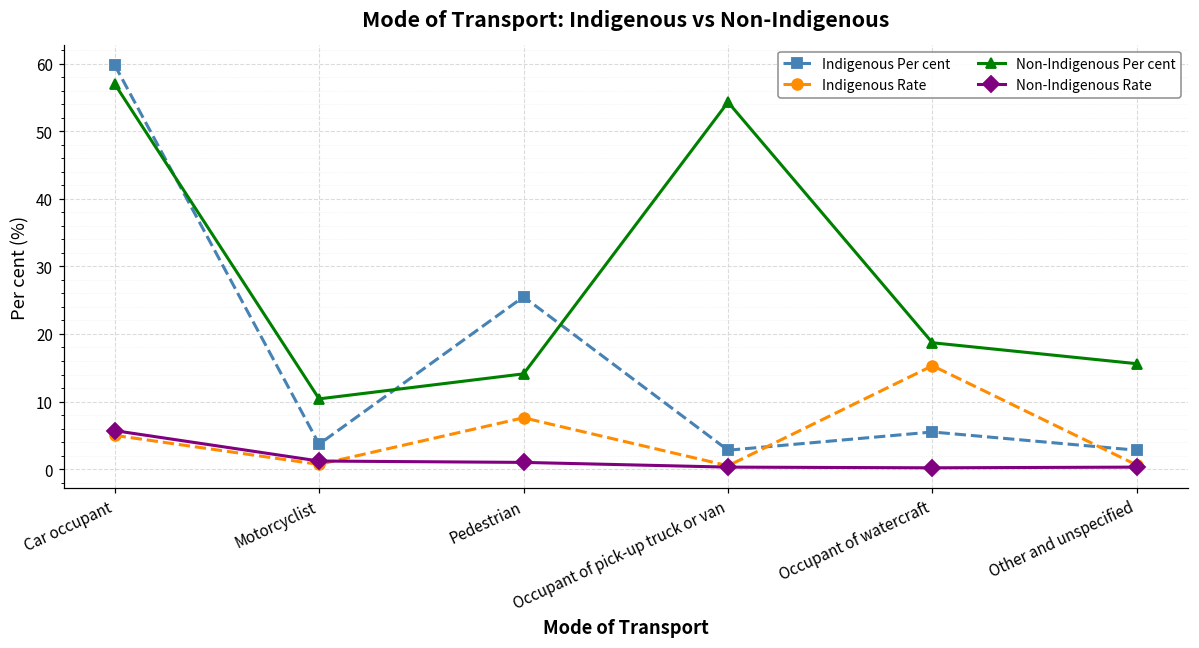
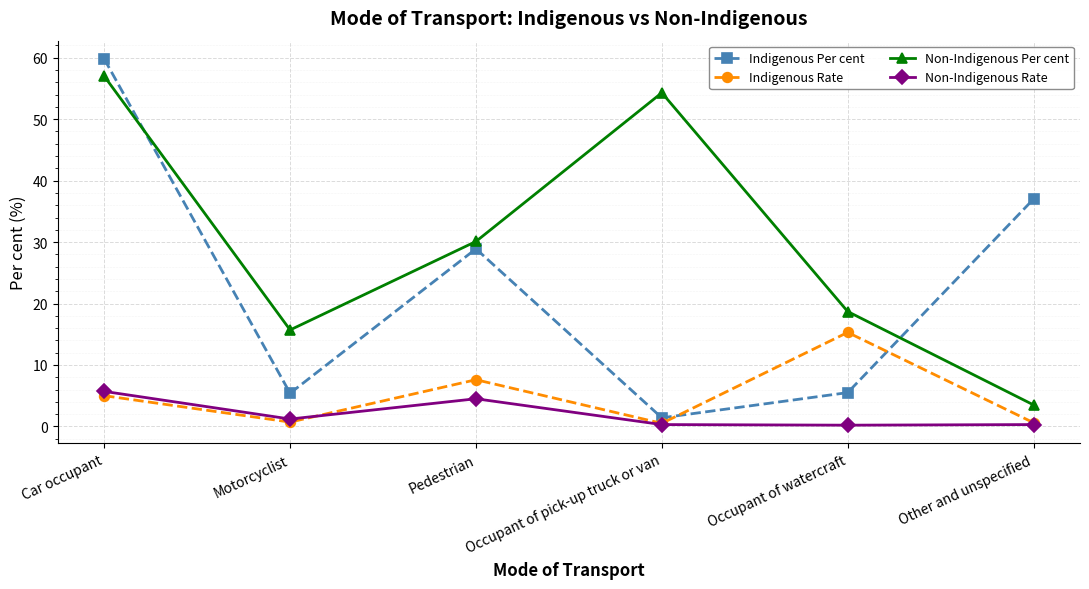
Indigenous Per cent, Motorcyclist: 4 -> 5
Non-Indigenous Per cent, Motorcyclist: 10 -> 16
Indigenous Per cent, Pedestrian: 26 -> 29
Non-Indigenous Per cent, Pedestrian: 14 -> 30
Non-Indigenous Rate, Pedestrian: 1 -> 5
Indigenous Per cent, Occupant of pick-up truck or van: 3 -> 1
Indigenous Per cent, Other and unspecified: 3 -> 37
Non-Indigenous Per cent, Other and unspecified: 16 -> 4
